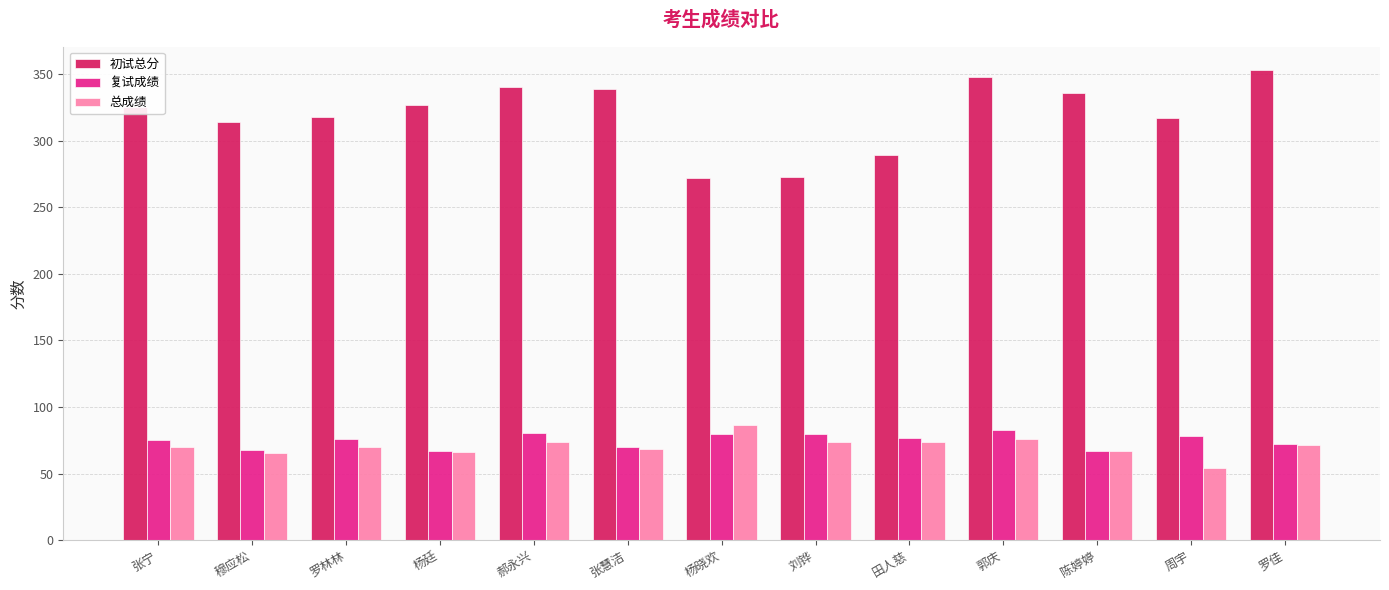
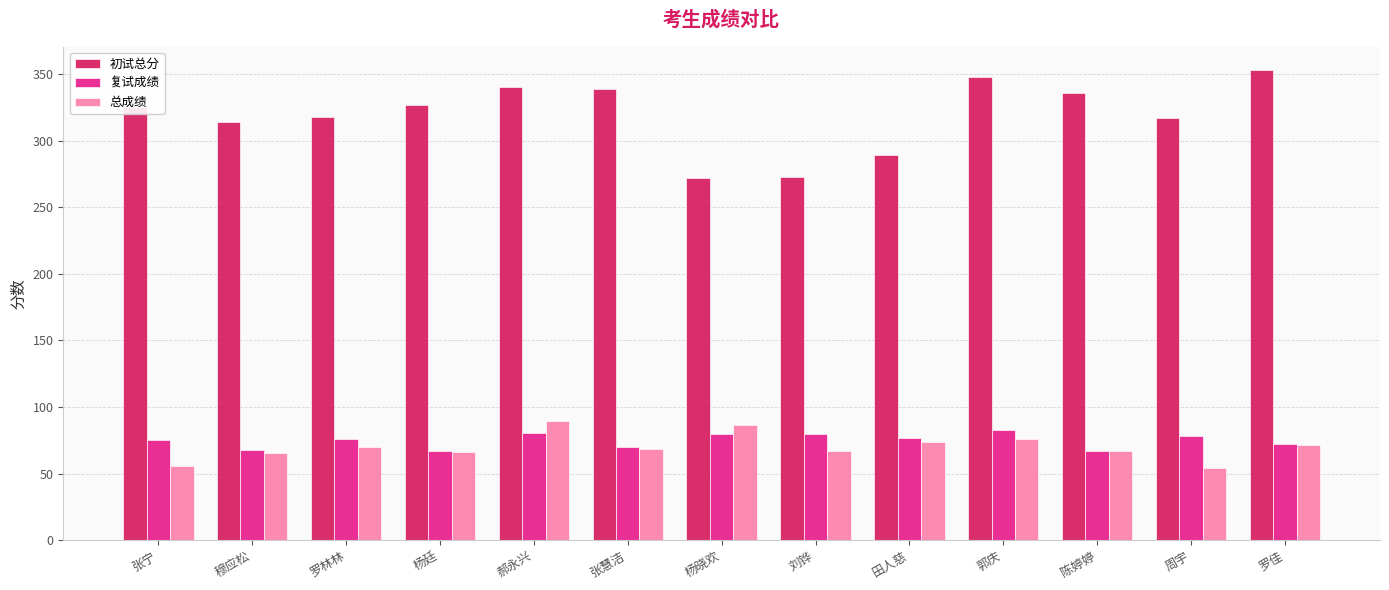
总成绩, 张宁: 70 -> 56
总成绩, 郝永兴: 74 -> 90
总成绩, 刘铧: 74 -> 67
